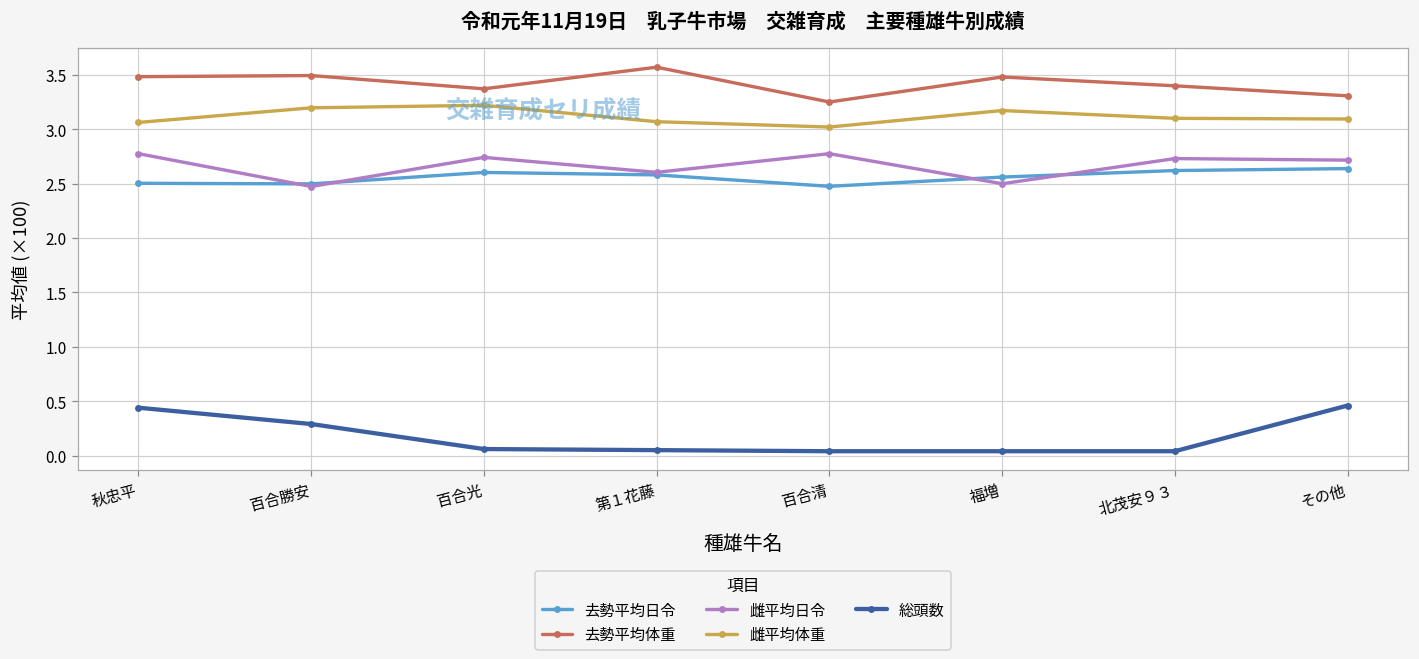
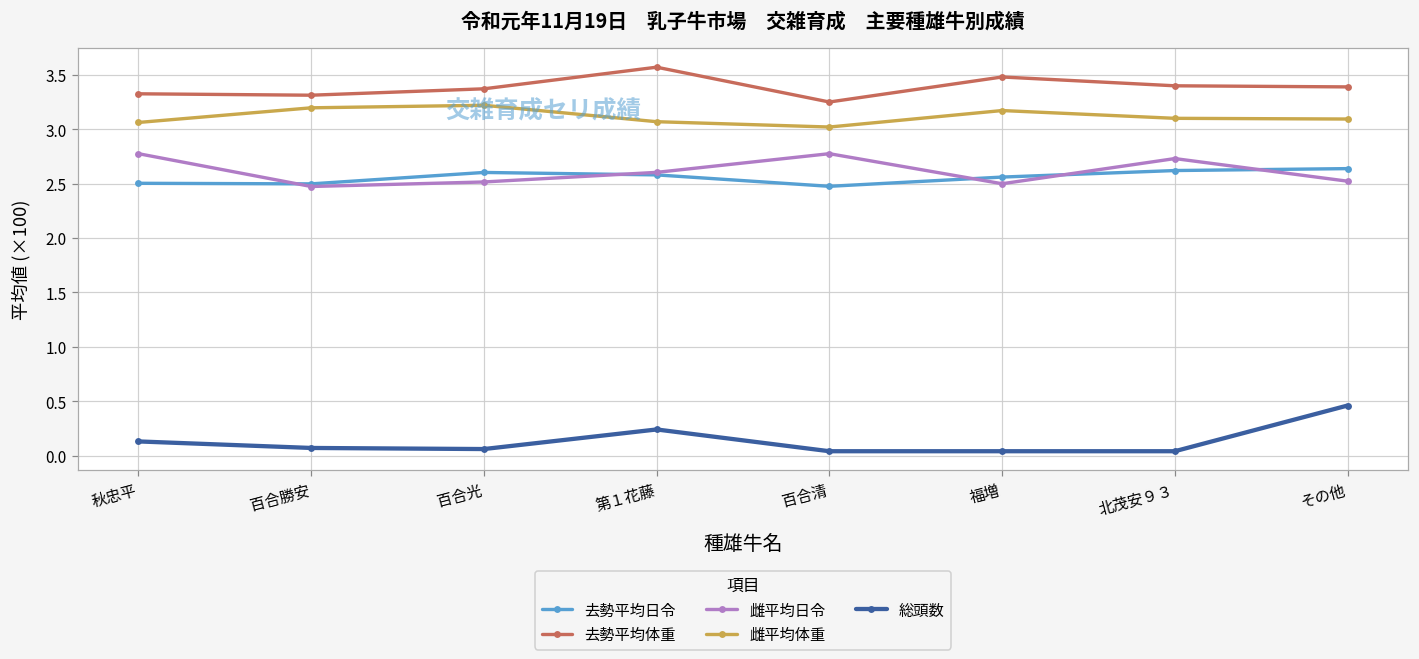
去勢平均体重, 秋忠平: 3.5 -> 3.3
総頭数, 秋忠平: 0.4 -> 0.1
去勢平均体重, 百合勝安: 3.5 -> 3.3
総頭数, 百合勝安: 0.3 -> 0.1
雌平均日令, 百合光: 2.7 -> 2.5
総頭数, 第１花藤: 0.1 -> 0.2
去勢平均体重, その他: 3.3 -> 3.4
雌平均日令, その他: 2.7 -> 2.5
